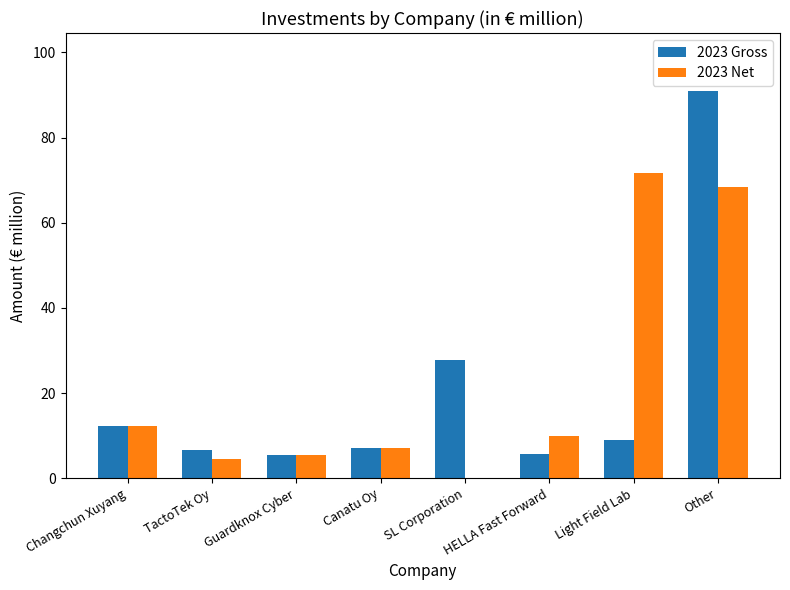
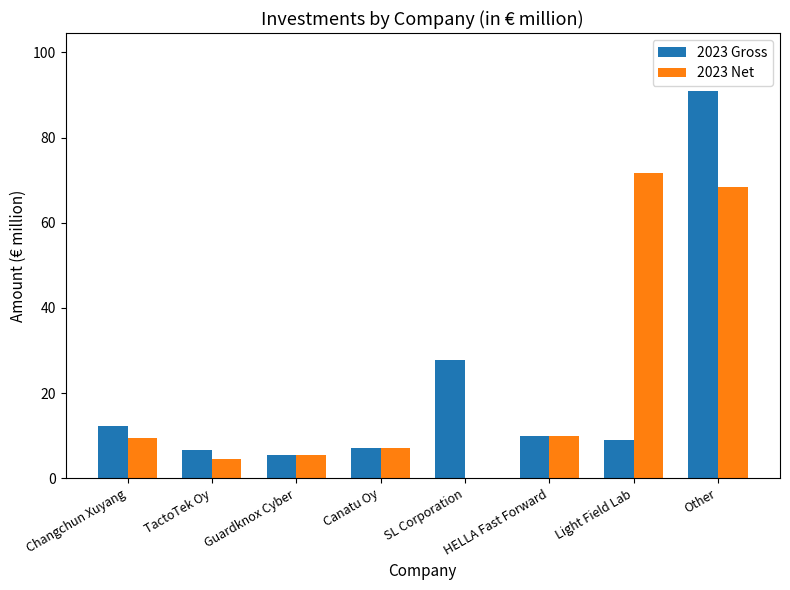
2023 Net, Changchun Xuyang: 12 -> 10
2023 Gross, HELLA Fast Forward: 6 -> 10
